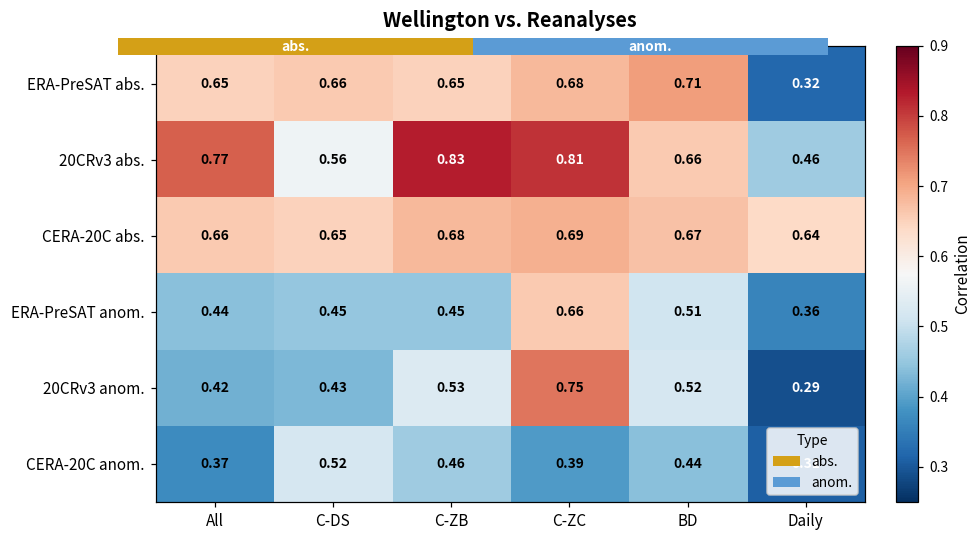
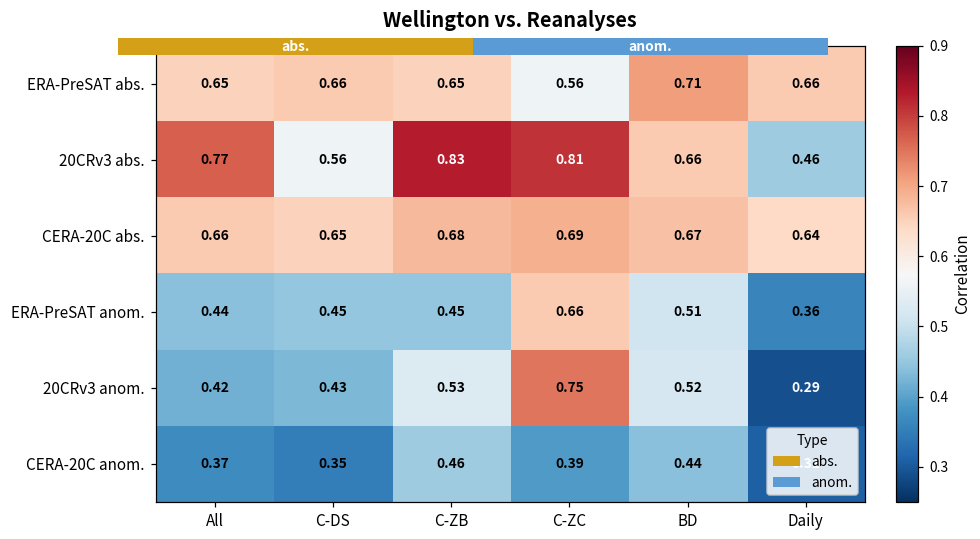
Wellington vs. Reanalyses, ERA-PreSAT abs., C-ZC: 0.68 -> 0.56
Wellington vs. Reanalyses, ERA-PreSAT abs., Daily: 0.32 -> 0.66
Wellington vs. Reanalyses, CERA-20C anom., C-DS: 0.52 -> 0.35
